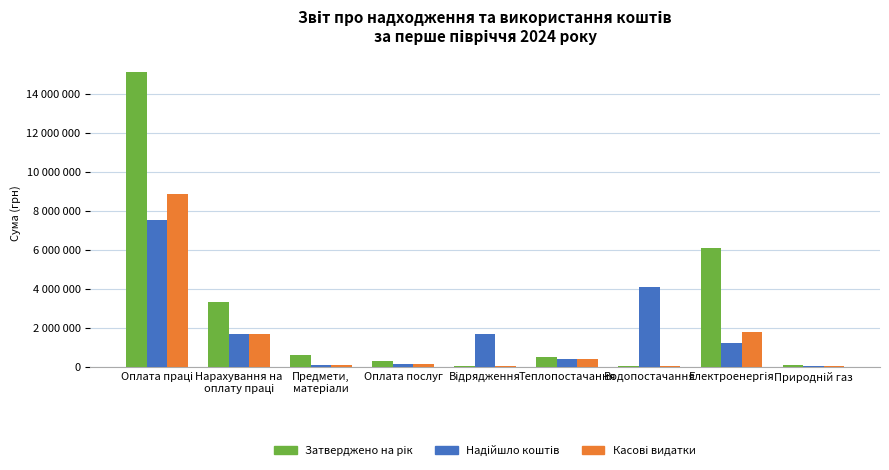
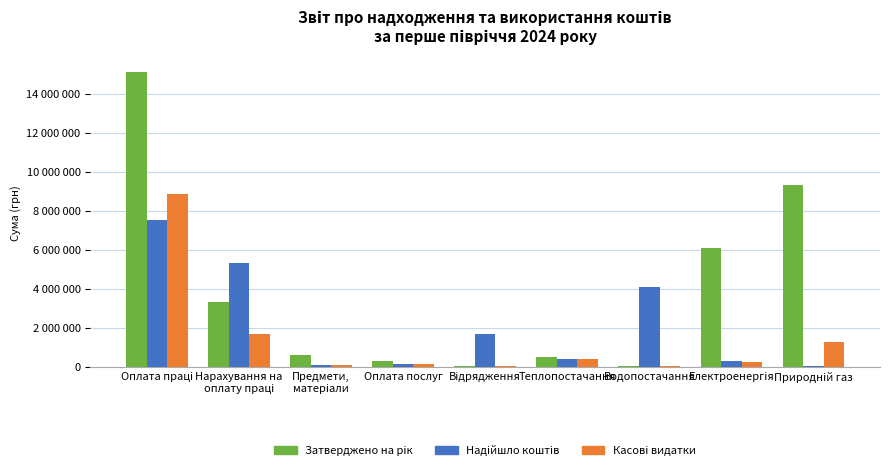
Надійшло коштів, Нарахування на оплату праці: 1700000 -> 5300000
Надійшло коштів, Електроенергія: 1200000 -> 300000
Касові видатки, Електроенергія: 1700000 -> 200000
Затверджено на рік, Природній газ: 100000 -> 9300000
Касові видатки, Природній газ: 100000 -> 1300000
